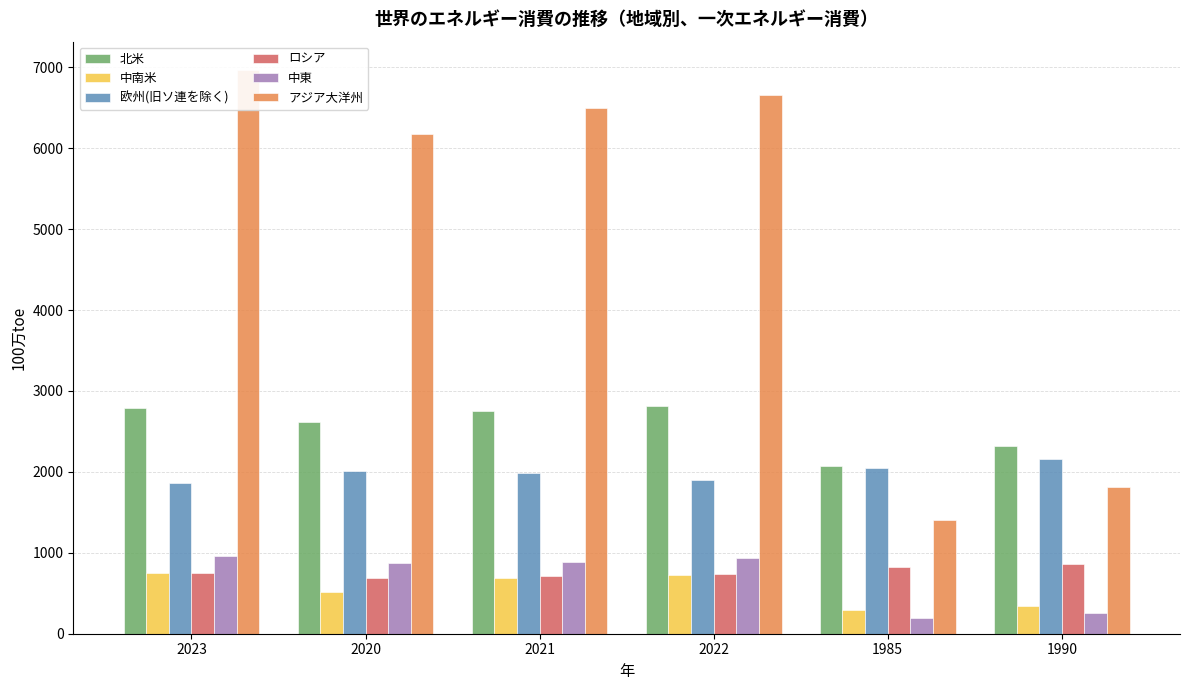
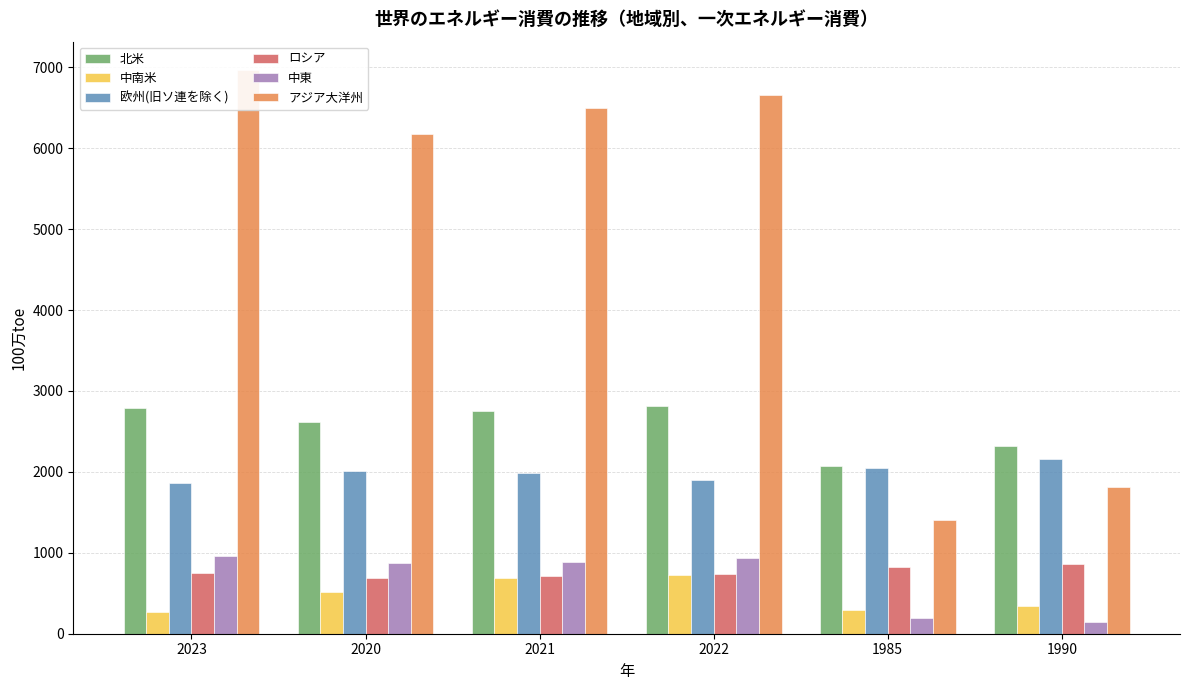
中南米, 2023: 700 -> 300
中東, 1990: 300 -> 100
